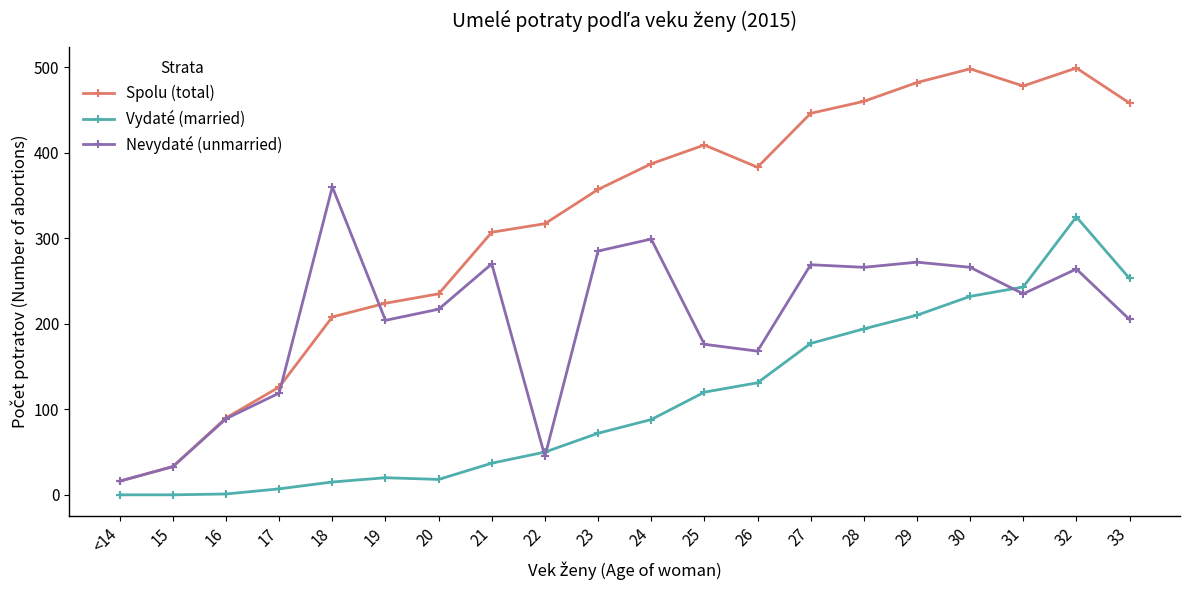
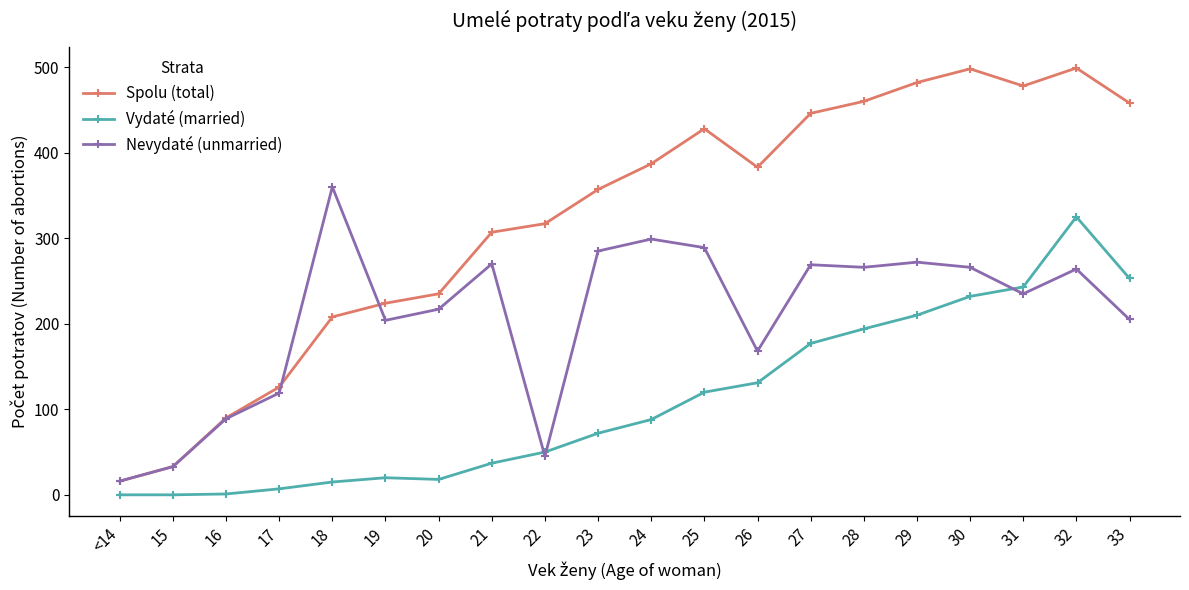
Spolu (total), 25: 410 -> 430
Nevydaté (unmarried), 25: 180 -> 290
